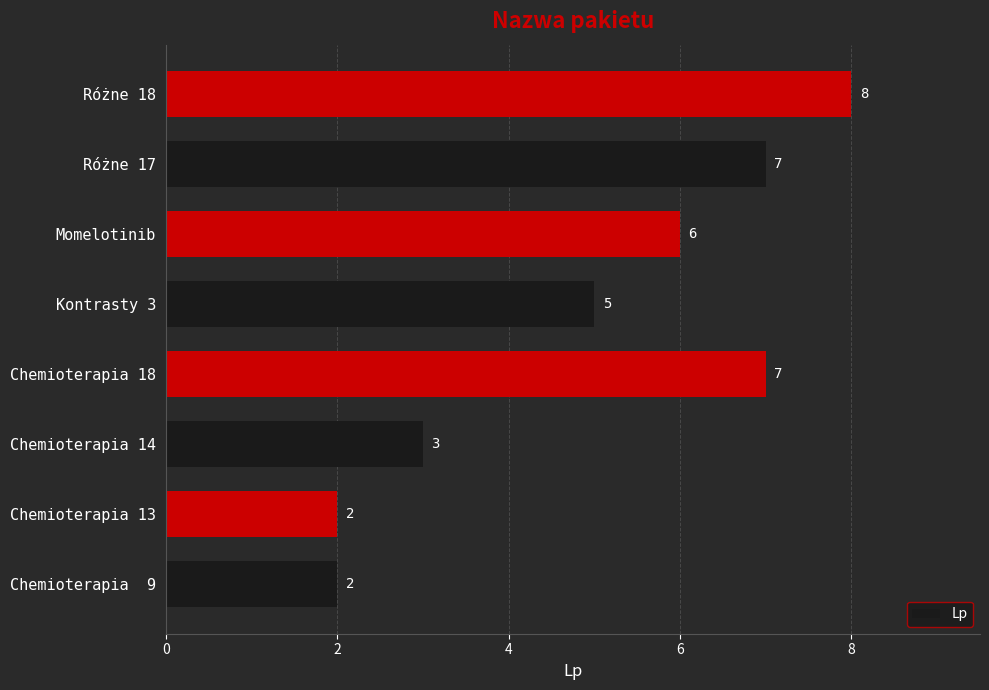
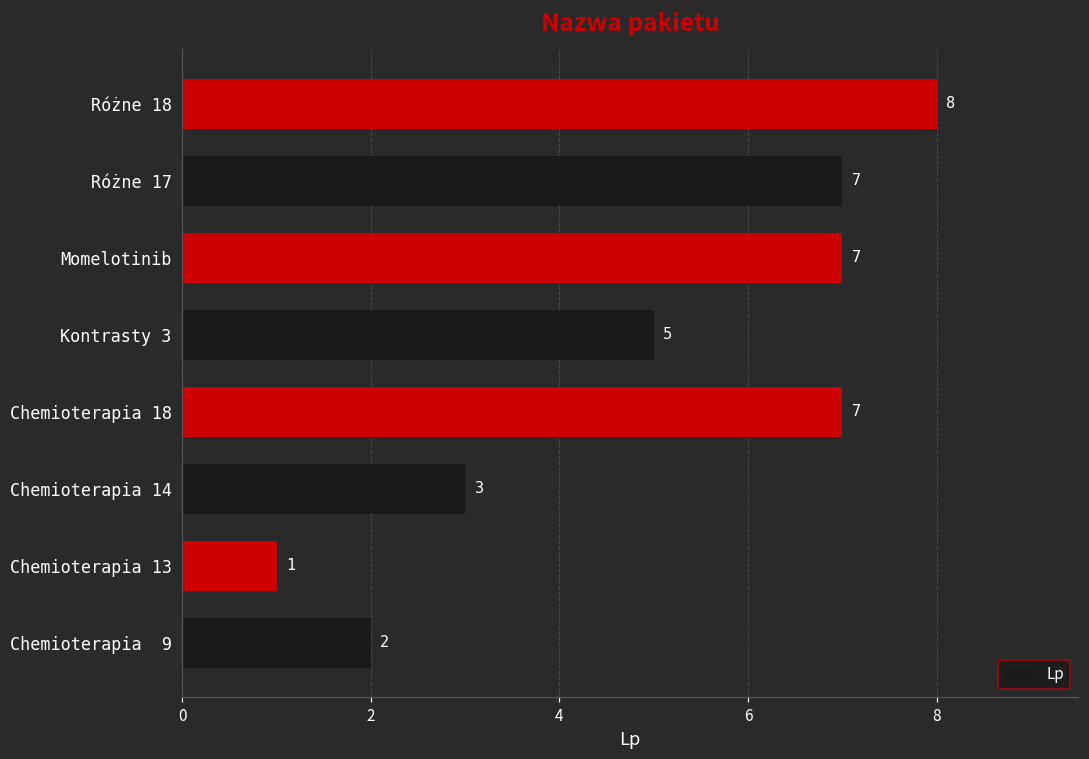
Momelotinib: 6 -> 7
Chemioterapia 13: 2 -> 1
